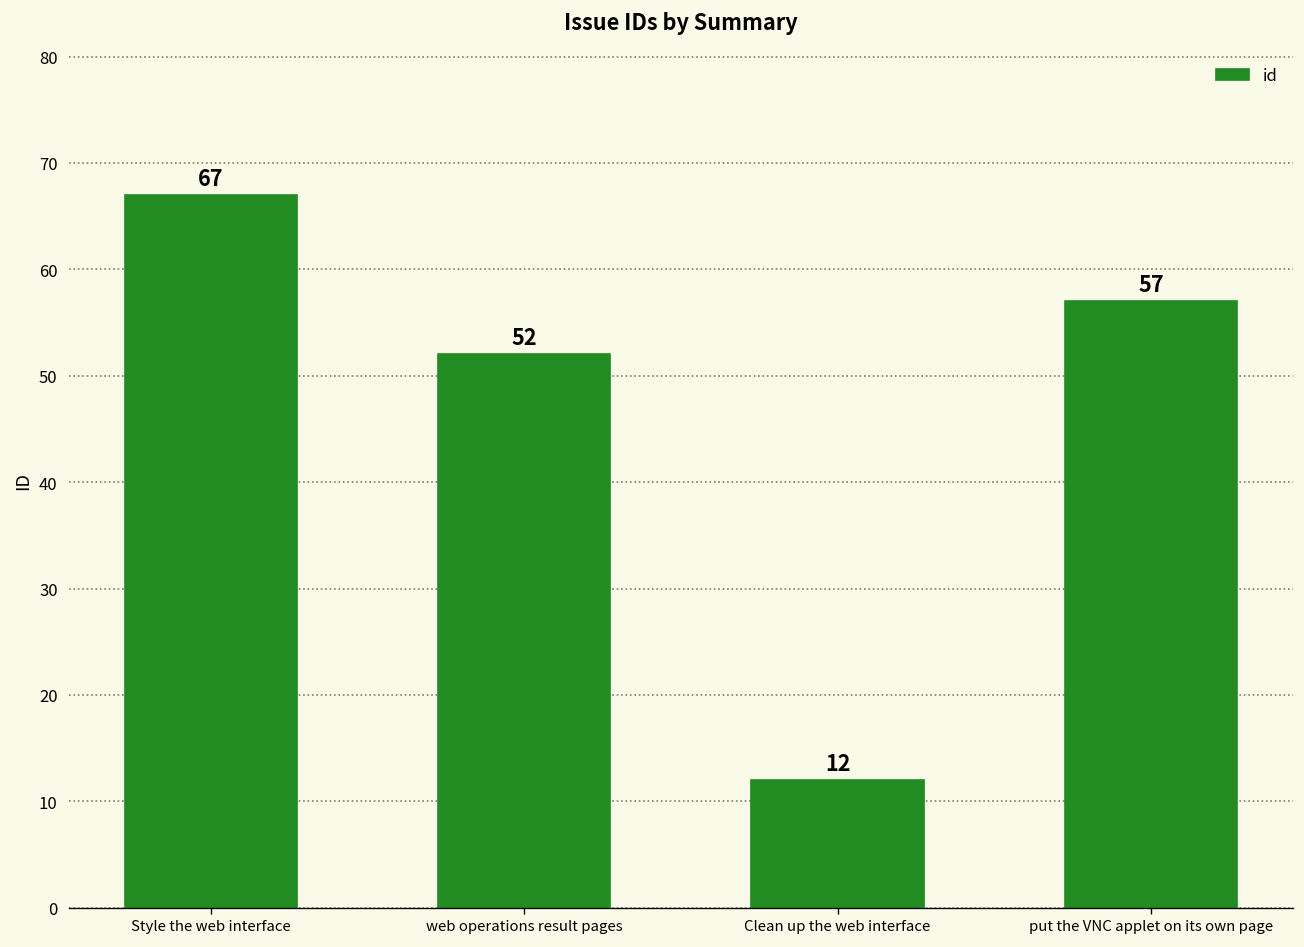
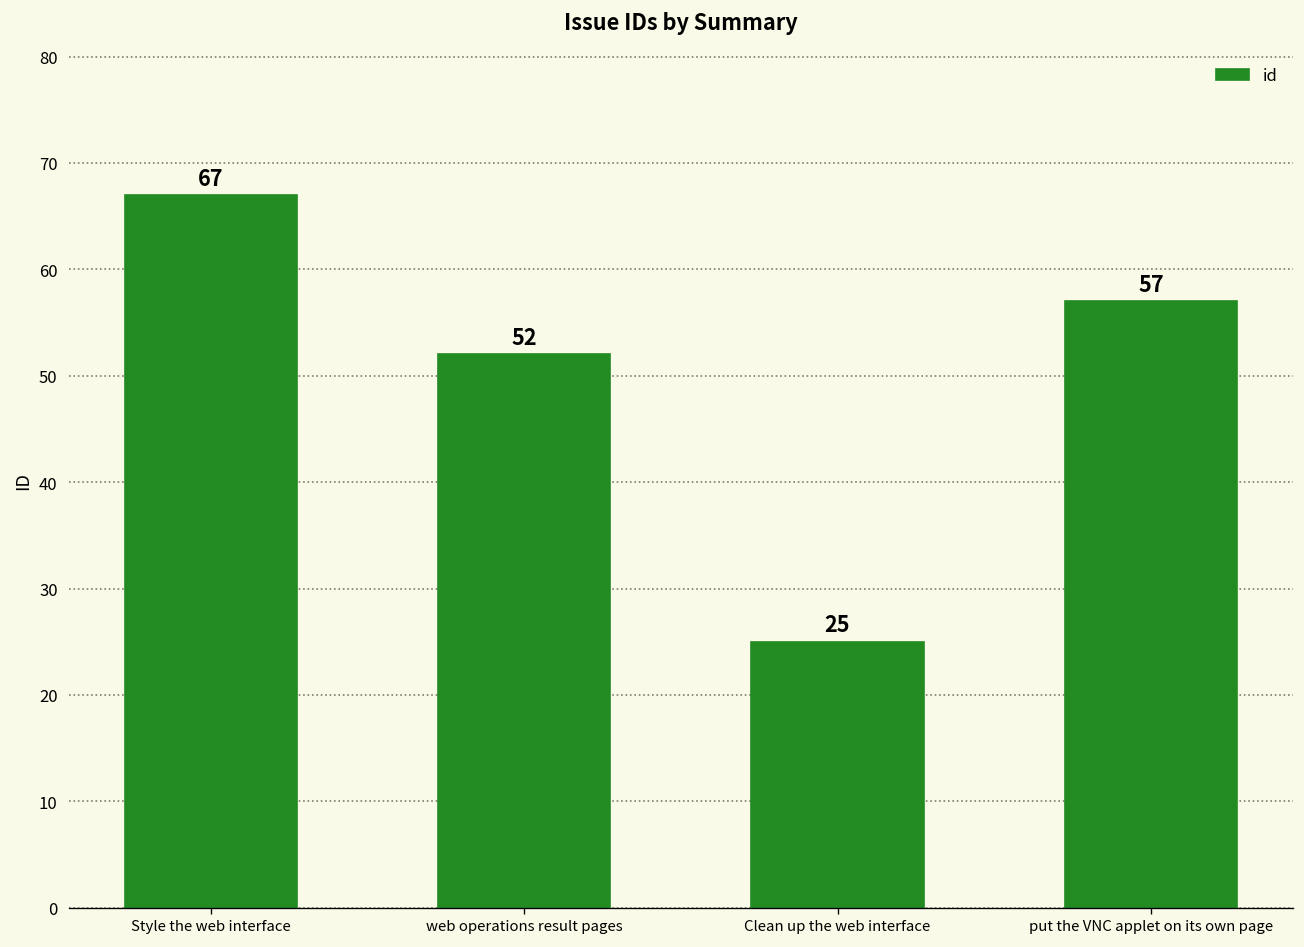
Clean up the web interface: 12 -> 25
